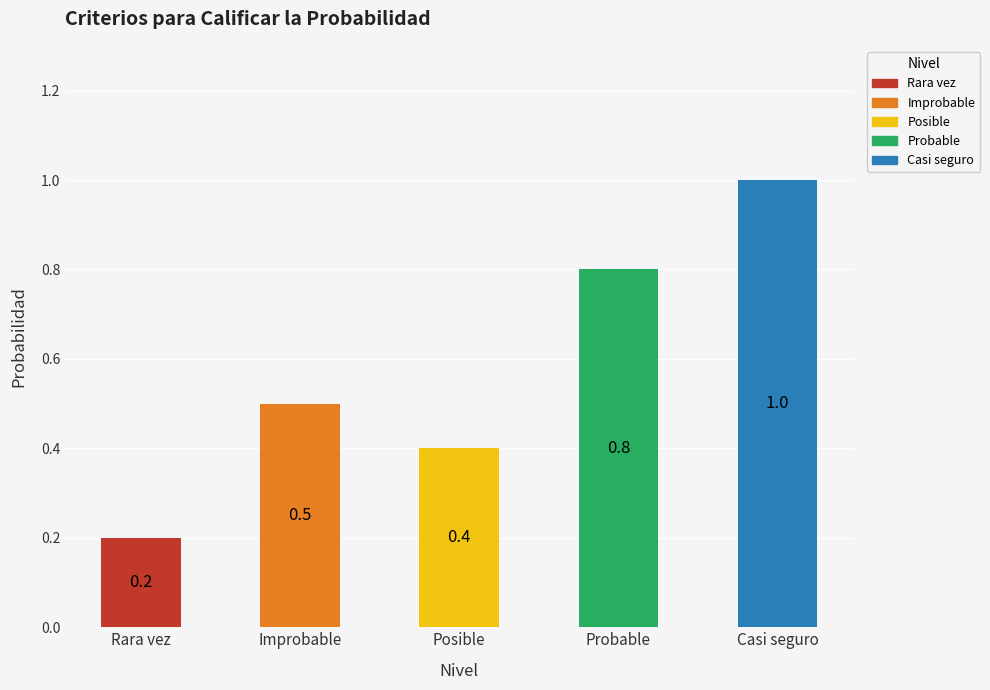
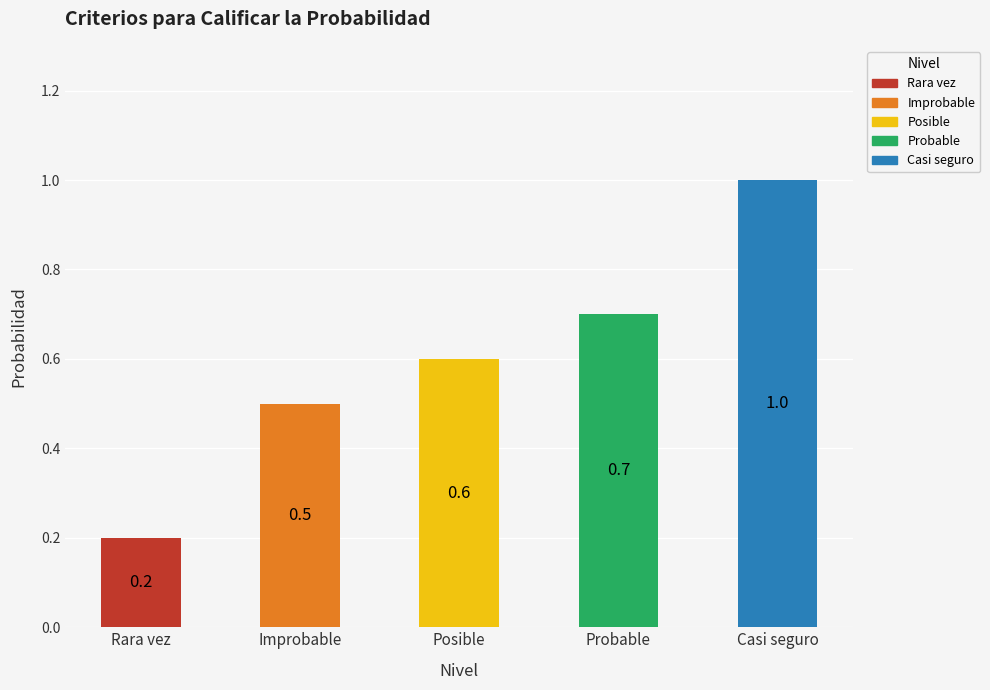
Posible: 0.4 -> 0.6
Probable: 0.8 -> 0.7
